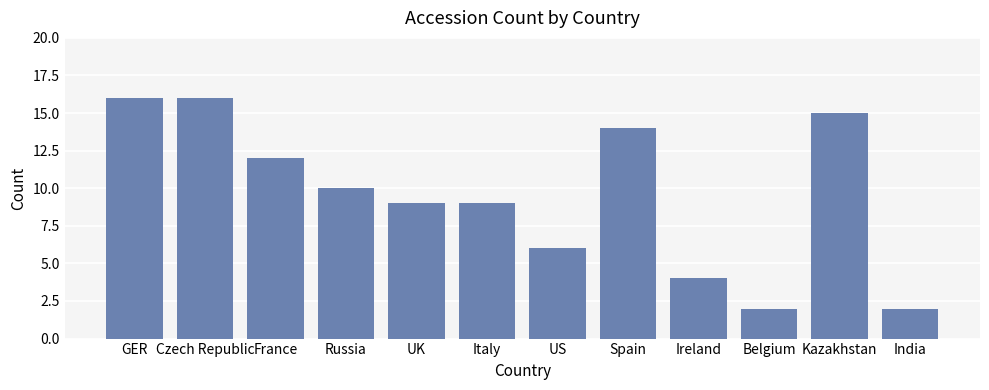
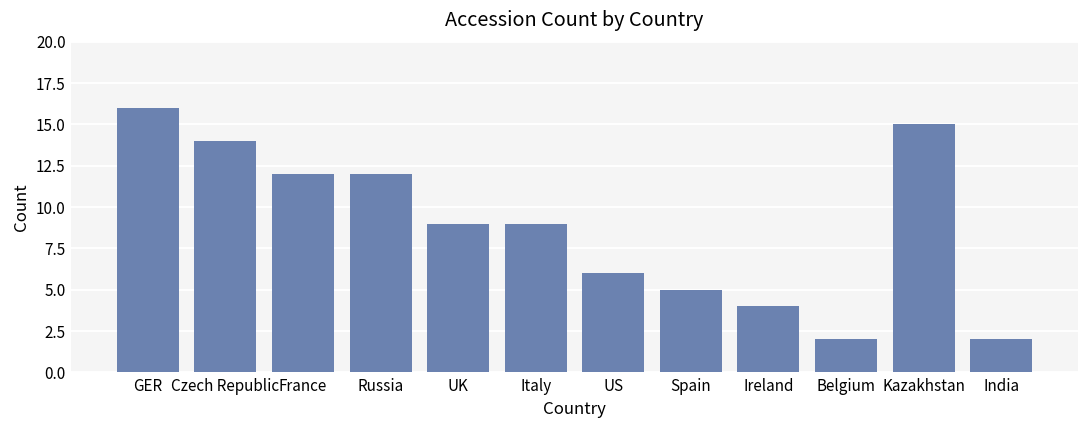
Czech Republic: 16 -> 14
Russia: 10 -> 12
Spain: 14 -> 5
